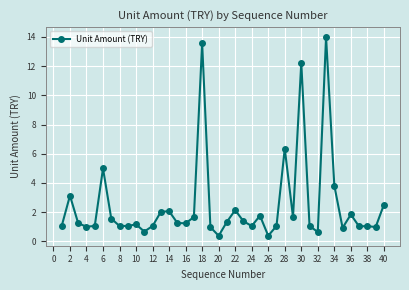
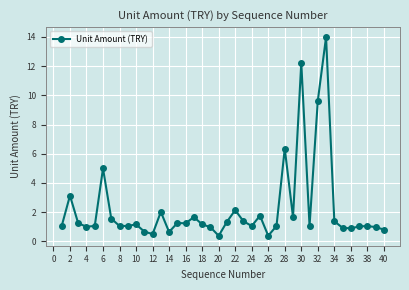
12: 1.1 -> 0.5
14: 2.1 -> 0.6
18: 13.6 -> 1.2
32: 0.6 -> 9.6
34: 3.8 -> 1.4
36: 1.8 -> 0.9
40: 2.5 -> 0.8
